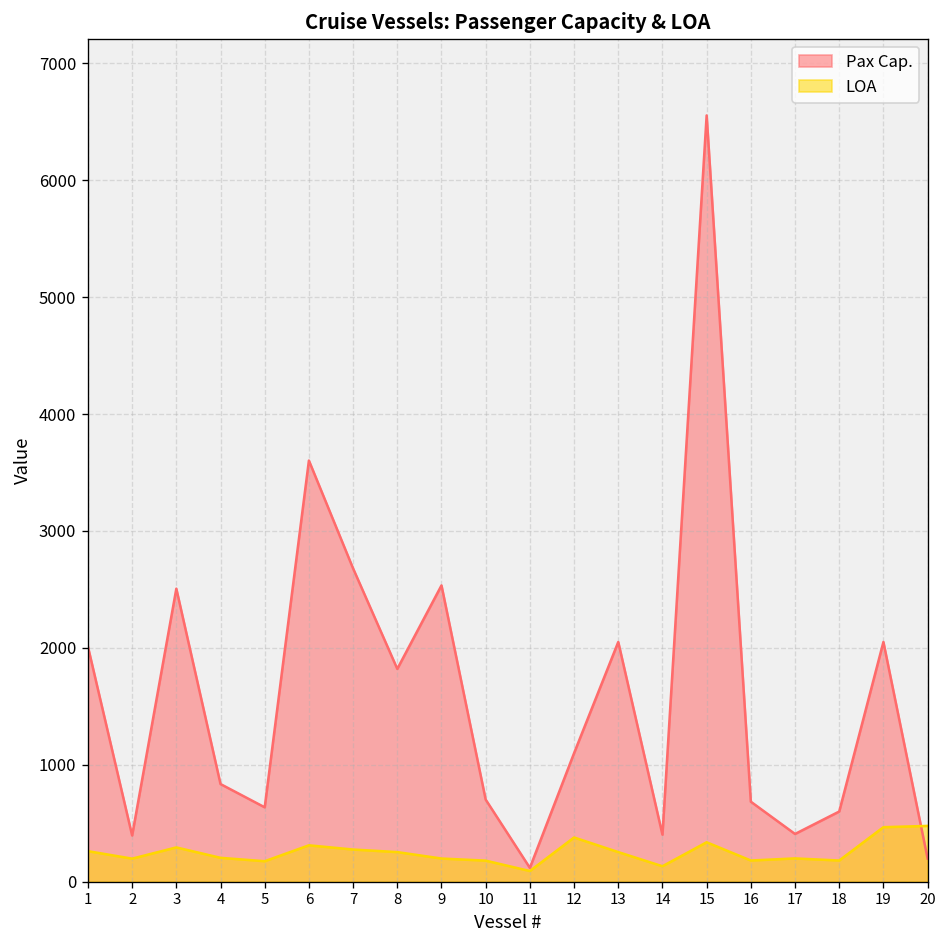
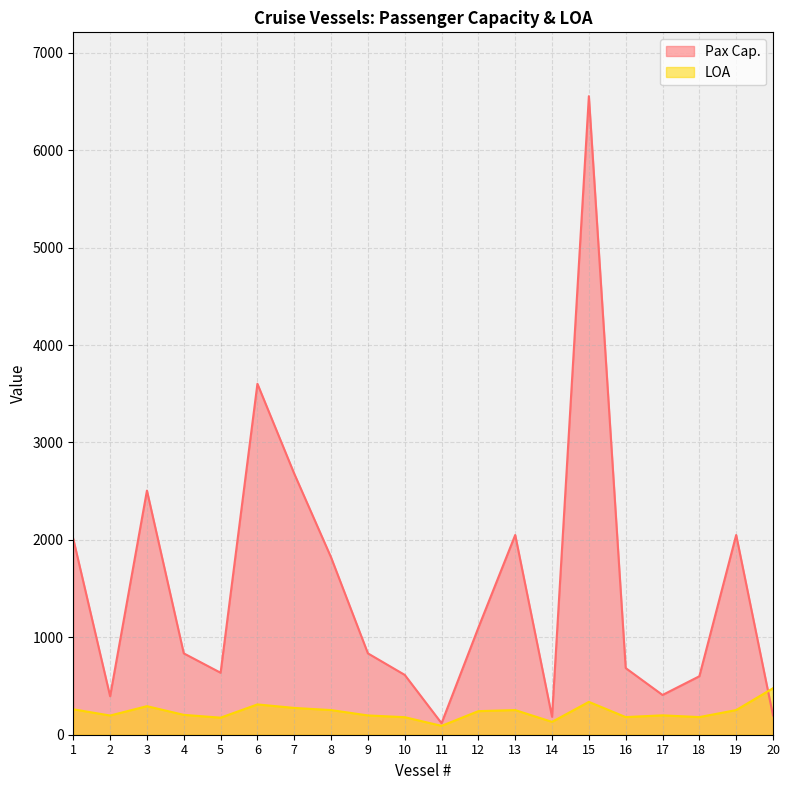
Pax Cap., 9: 2500 -> 800
Pax Cap., 10: 700 -> 600
LOA, 12: 400 -> 200
Pax Cap., 14: 400 -> 200
LOA, 19: 500 -> 300
